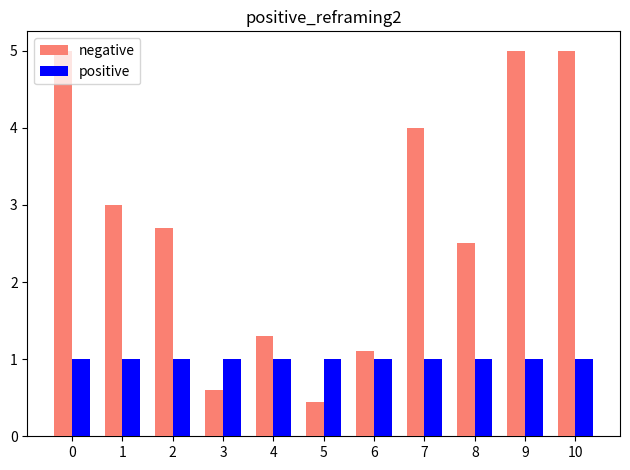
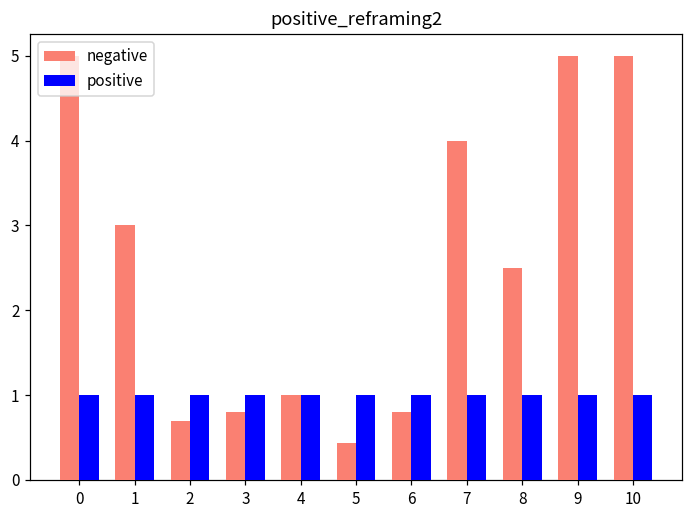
negative, 2: 2.7 -> 0.7
negative, 3: 0.6 -> 0.8
negative, 4: 1.3 -> 1.0
negative, 6: 1.1 -> 0.8
